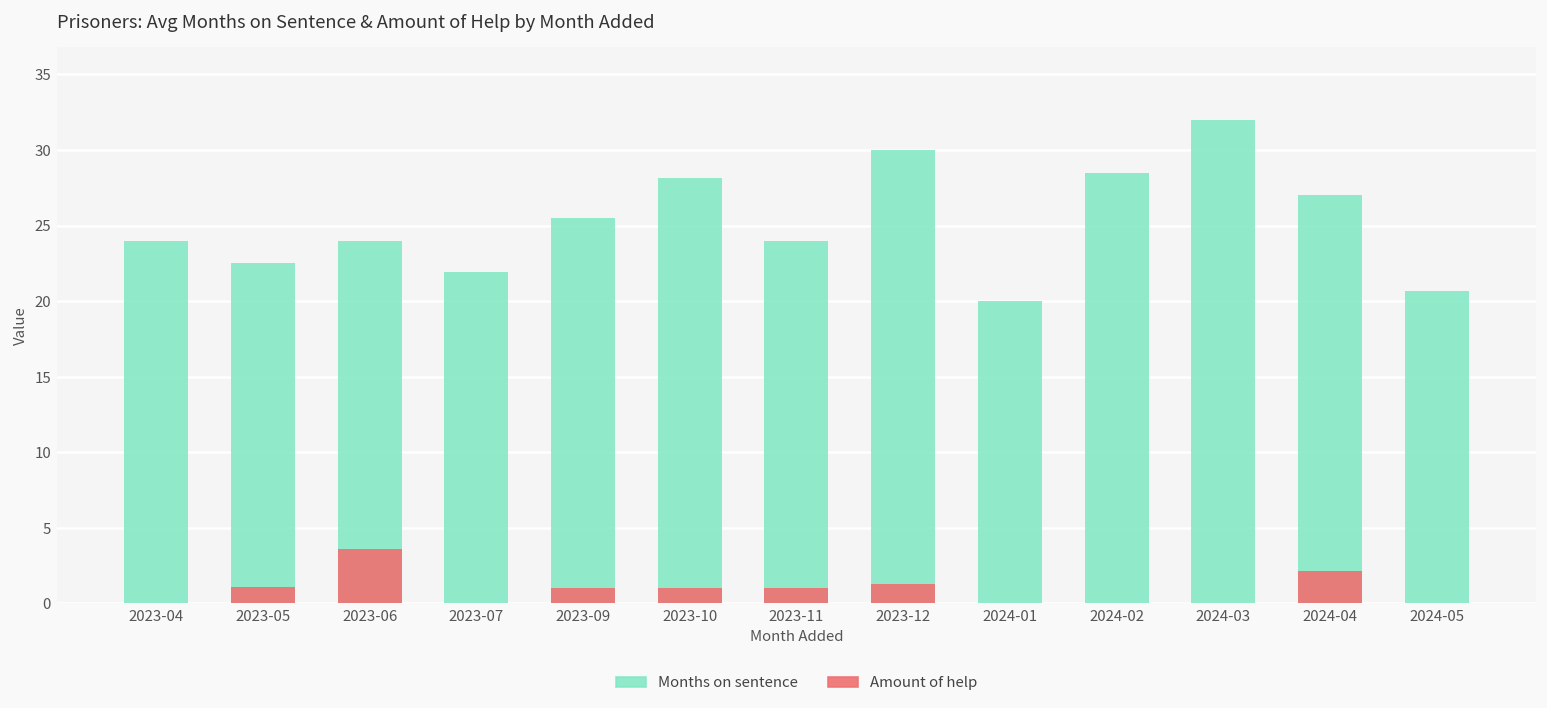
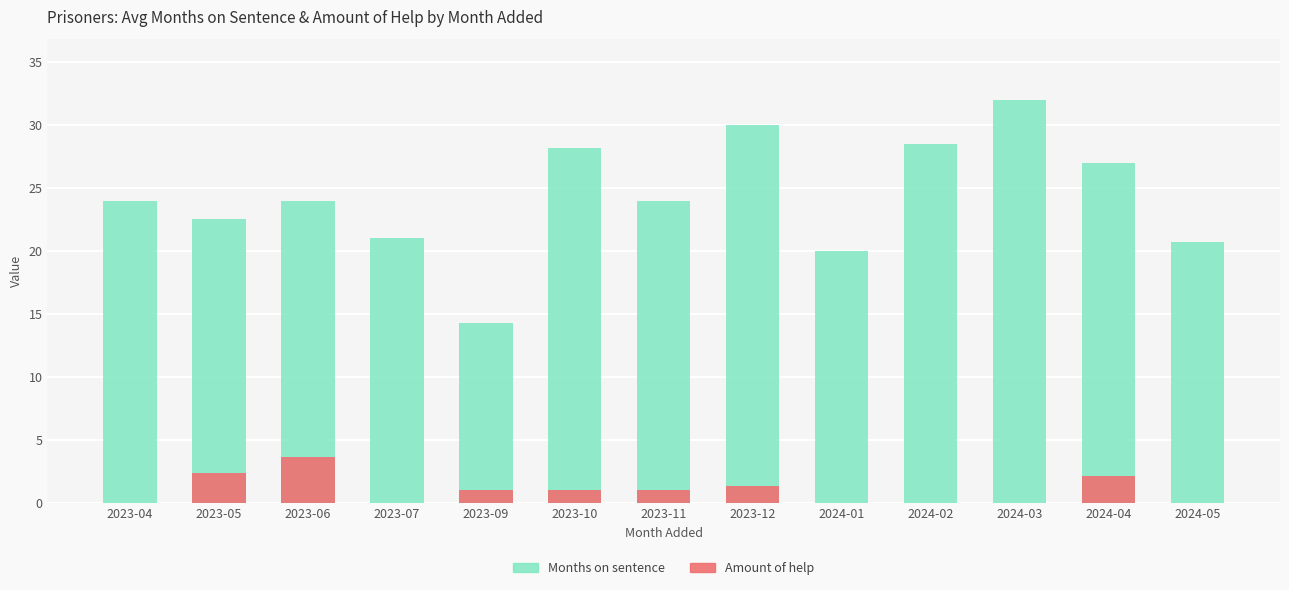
Amount of help, 2023-05: 1.1 -> 2.3
Months on sentence, 2023-07: 21.9 -> 21.0
Months on sentence, 2023-09: 25.5 -> 14.3
